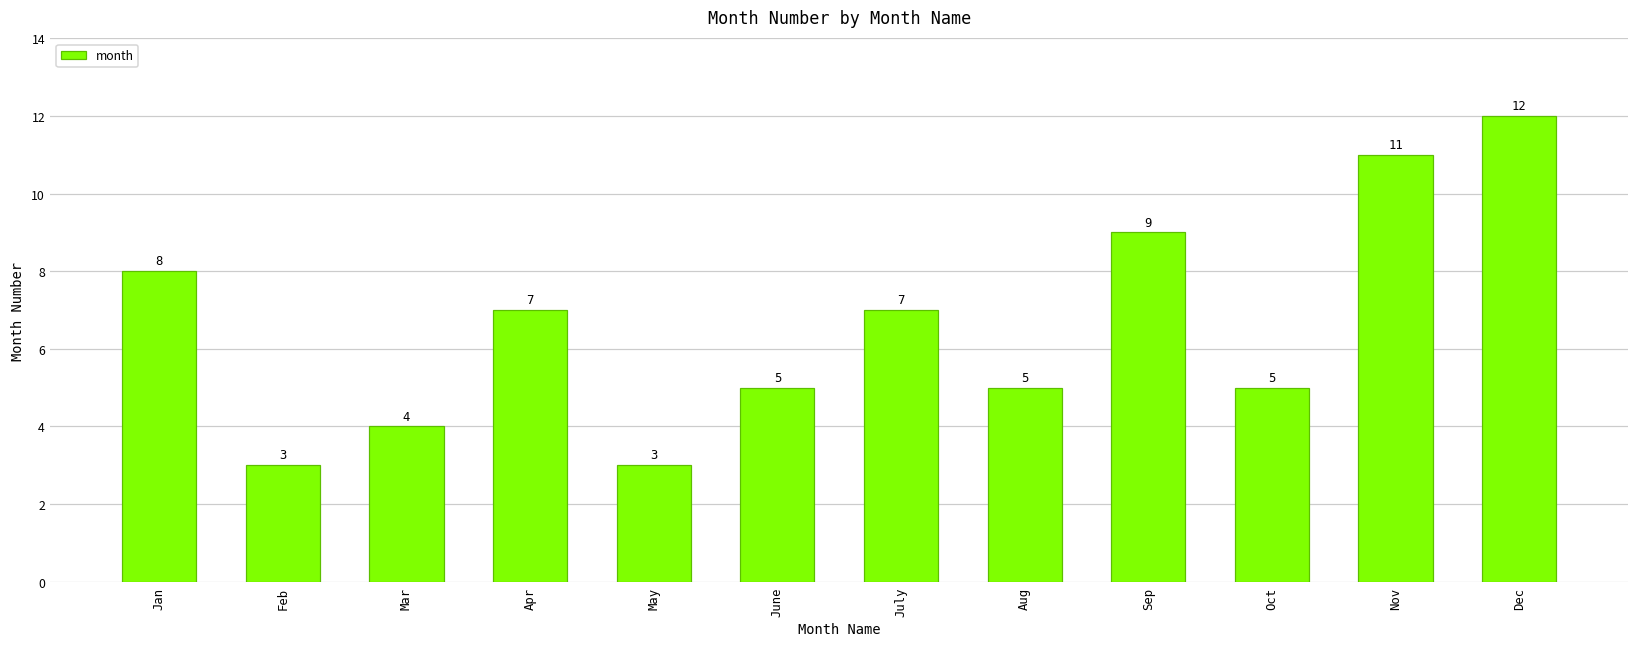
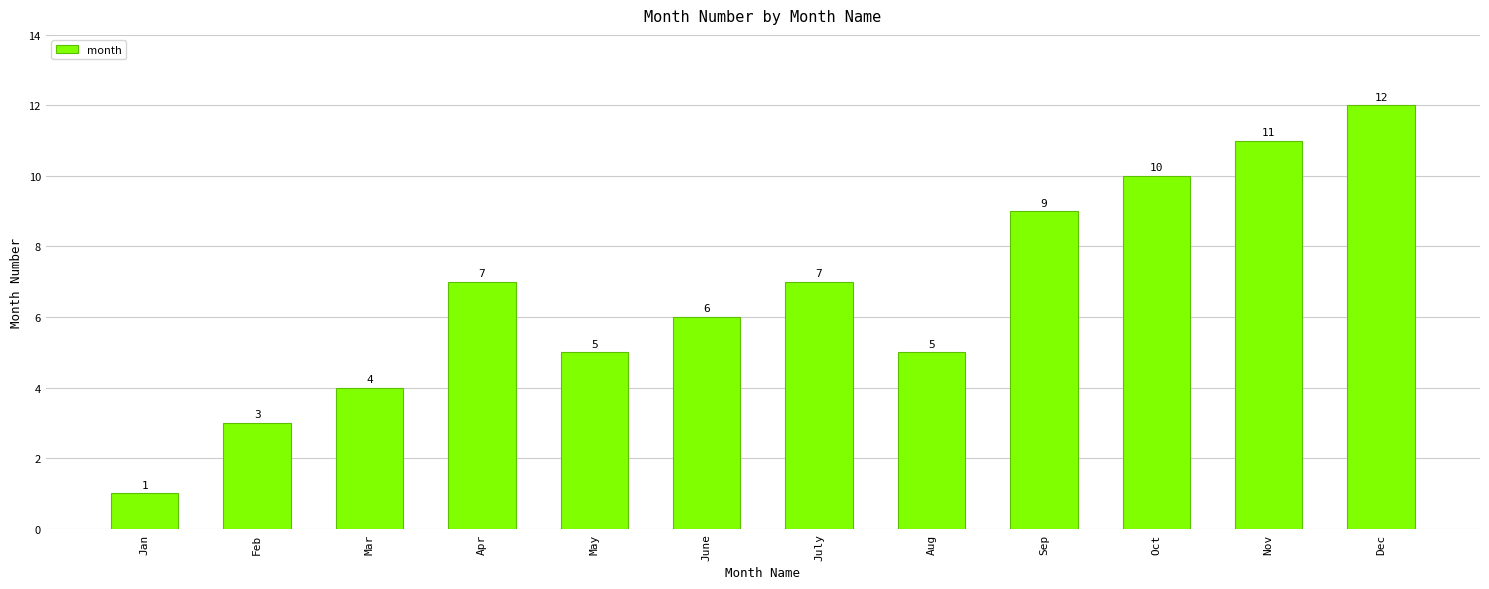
Jan: 8 -> 1
May: 3 -> 5
June: 5 -> 6
Oct: 5 -> 10
